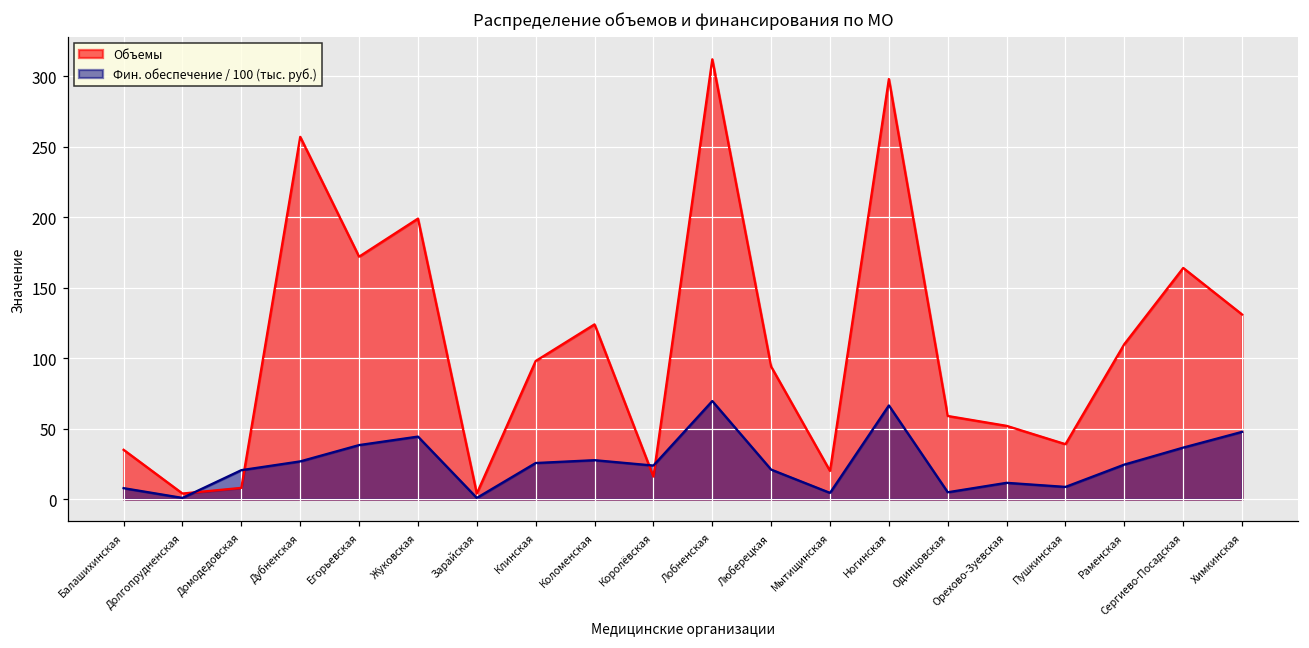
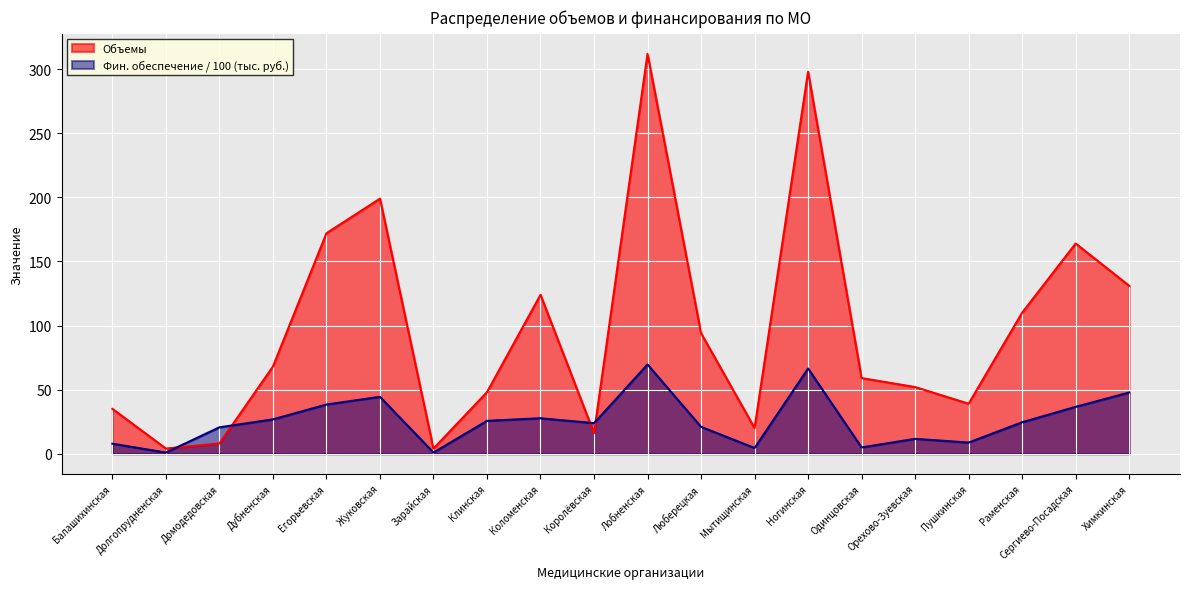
Объемы, Дубненская: 257 -> 68
Объемы, Клинская: 98 -> 48
